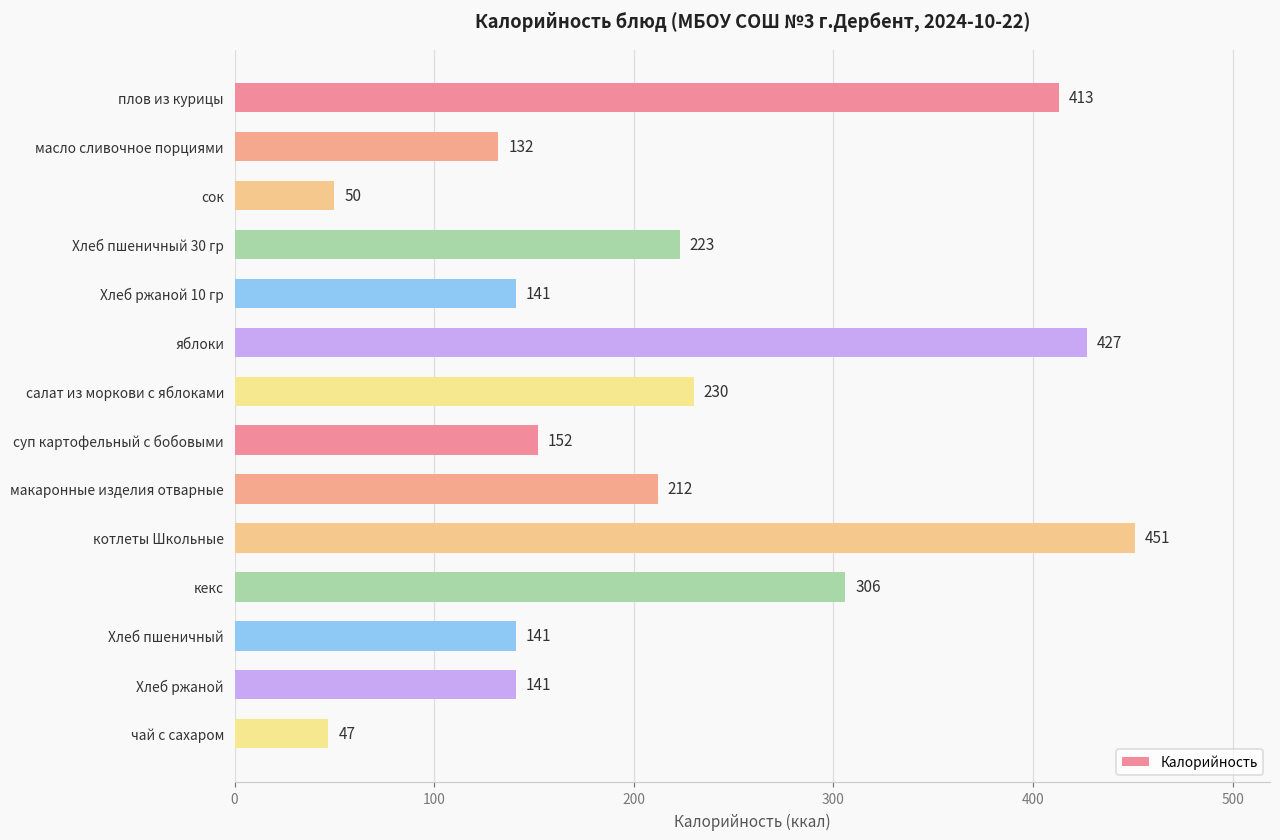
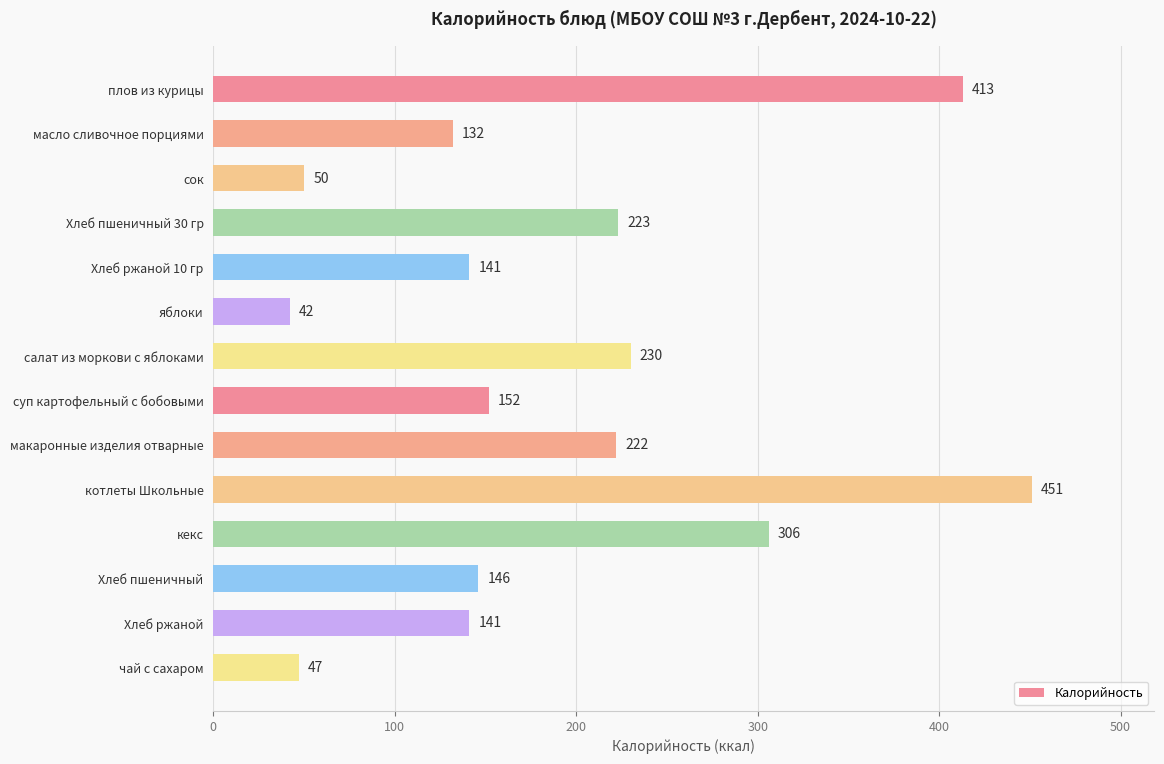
яблоки: 427 -> 42
макаронные изделия отварные: 212 -> 222
Хлеб пшеничный: 141 -> 146
